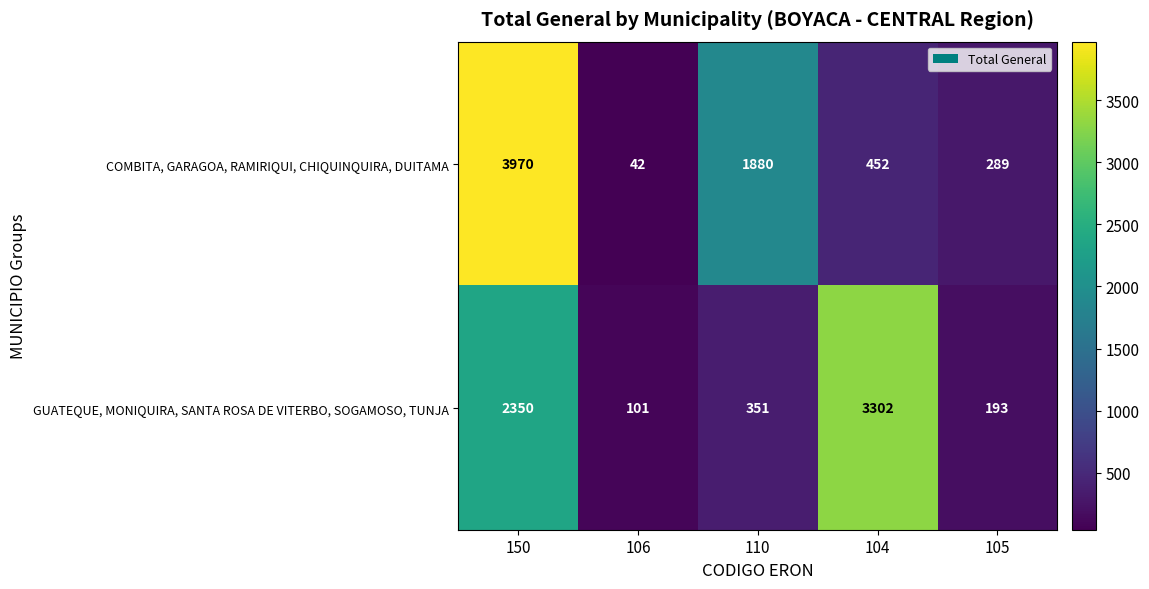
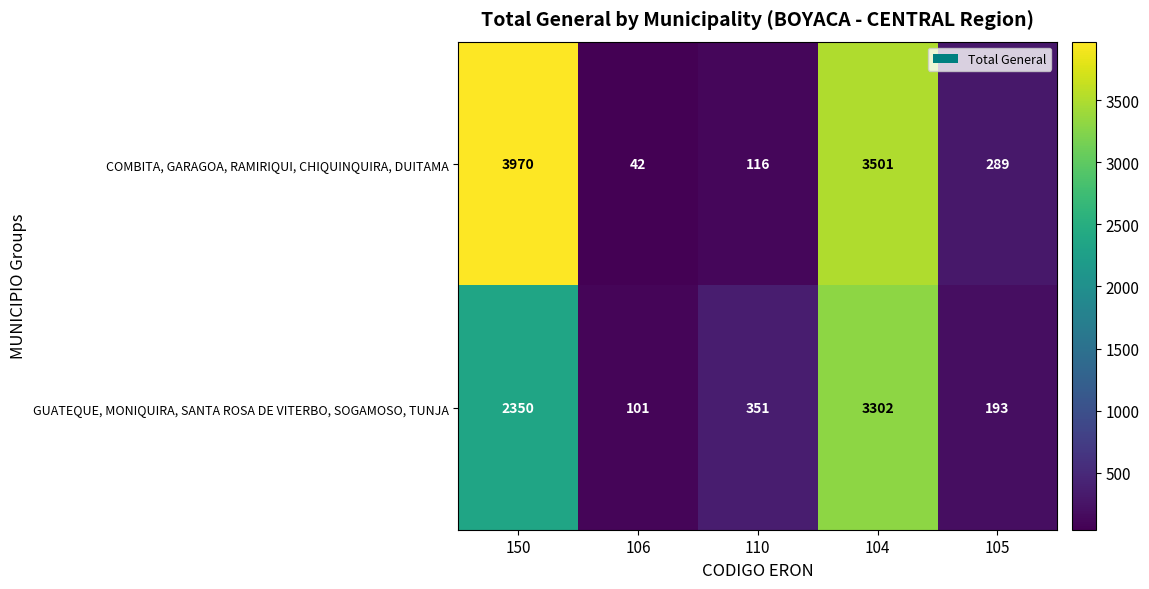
COMBITA, GARAGOA, RAMIRIQUI, CHIQUINQUIRA, DUITAMA, 110: 1880 -> 116
COMBITA, GARAGOA, RAMIRIQUI, CHIQUINQUIRA, DUITAMA, 104: 452 -> 3501
